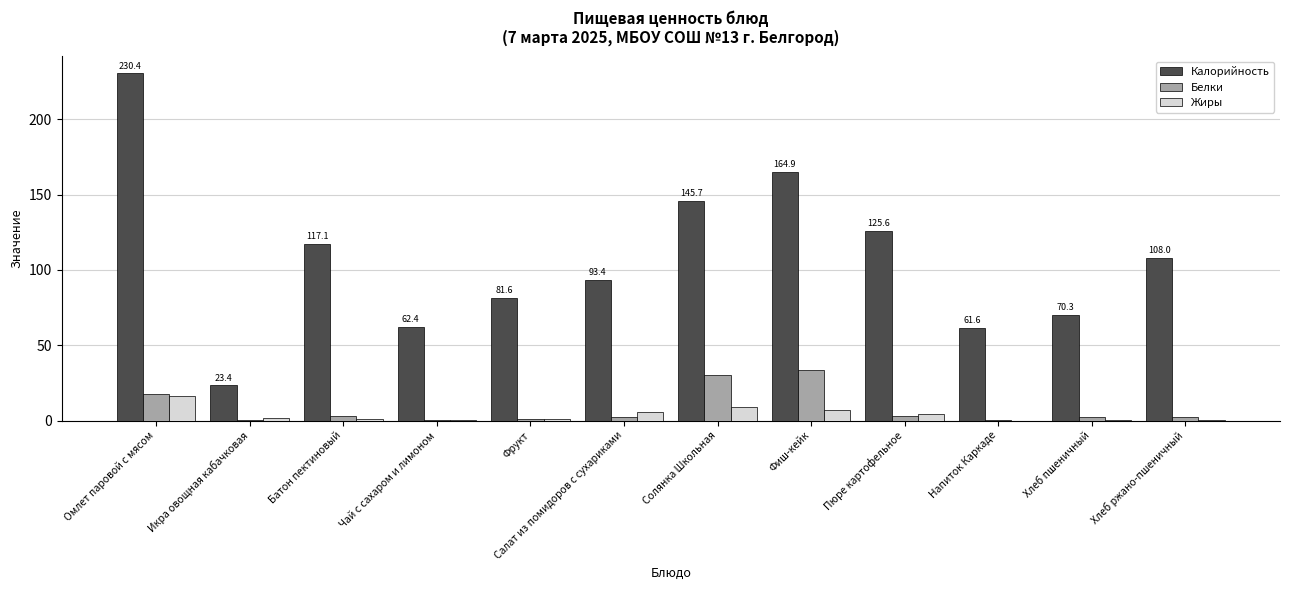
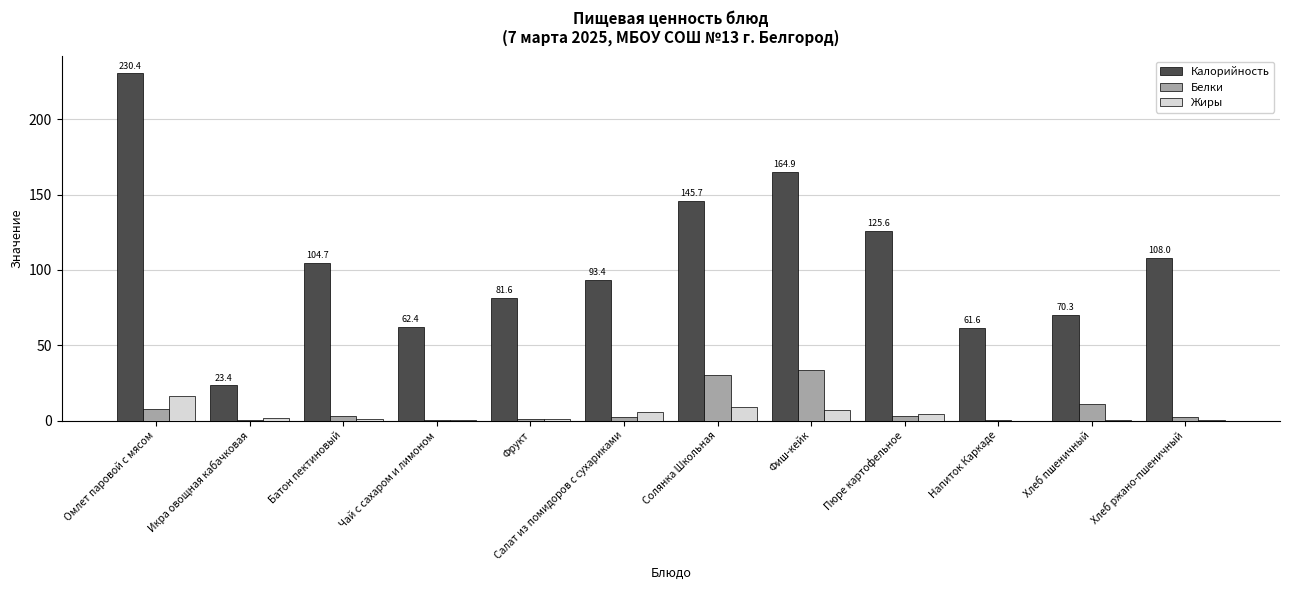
Белки, Омлет паровой с мясом: 18 -> 8
Калорийность, Батон пектиновый: 117.1 -> 104.7
Белки, Хлеб пшеничный: 2 -> 11
